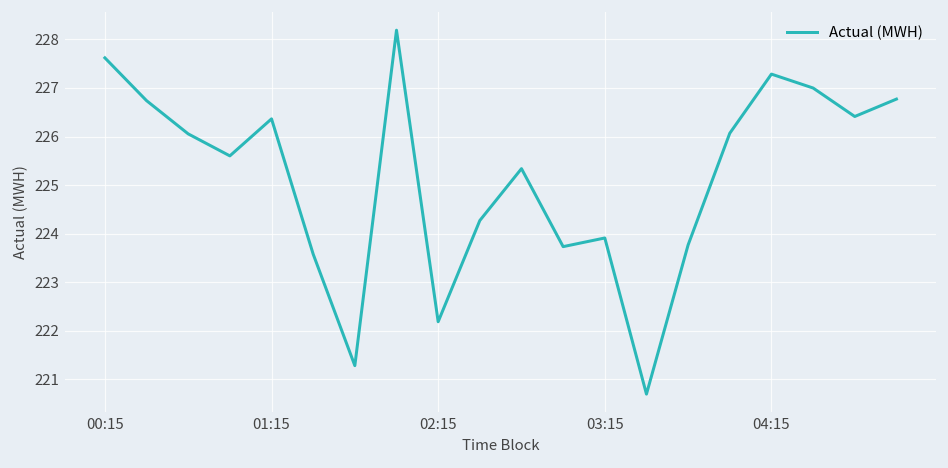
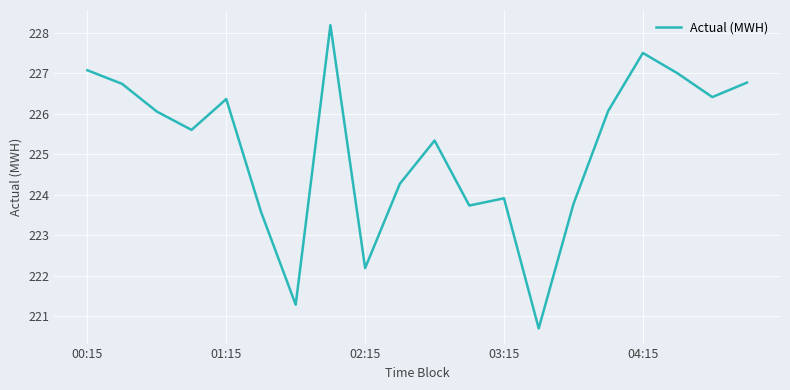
00:15: 227.6 -> 227.1
04:15: 227.3 -> 227.5
